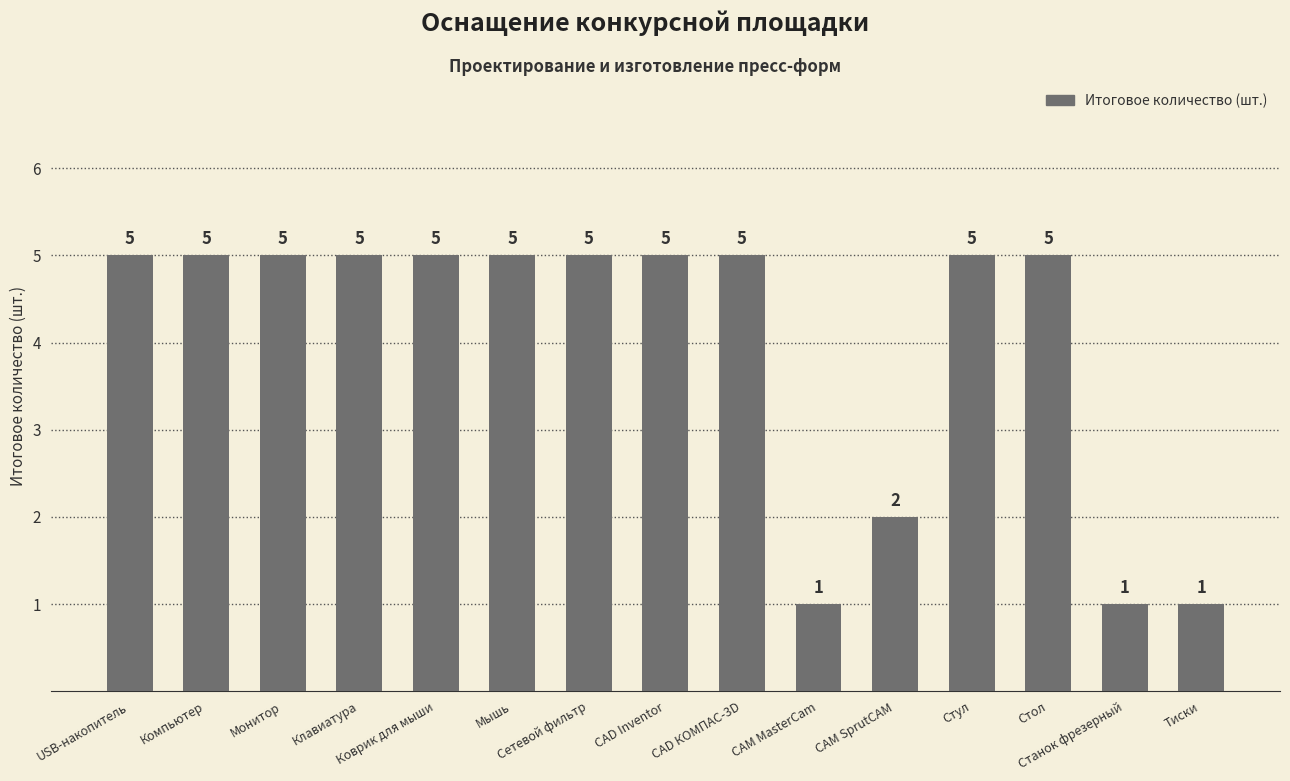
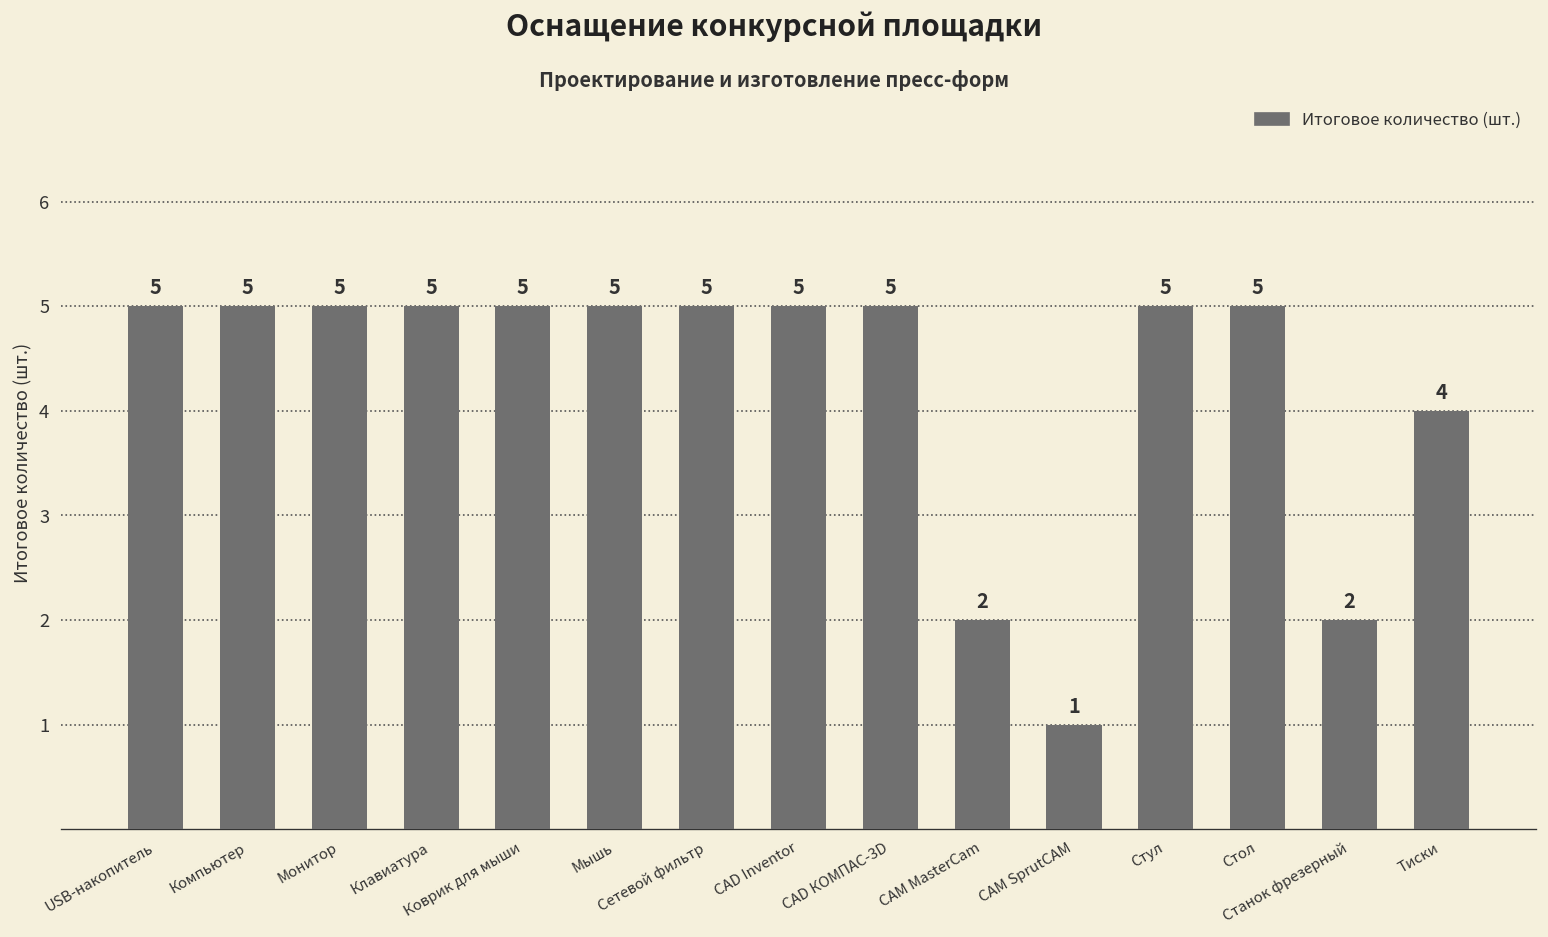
CAM MasterCam: 1 -> 2
CAM SprutCAM: 2 -> 1
Станок фрезерный: 1 -> 2
Тиски: 1 -> 4
